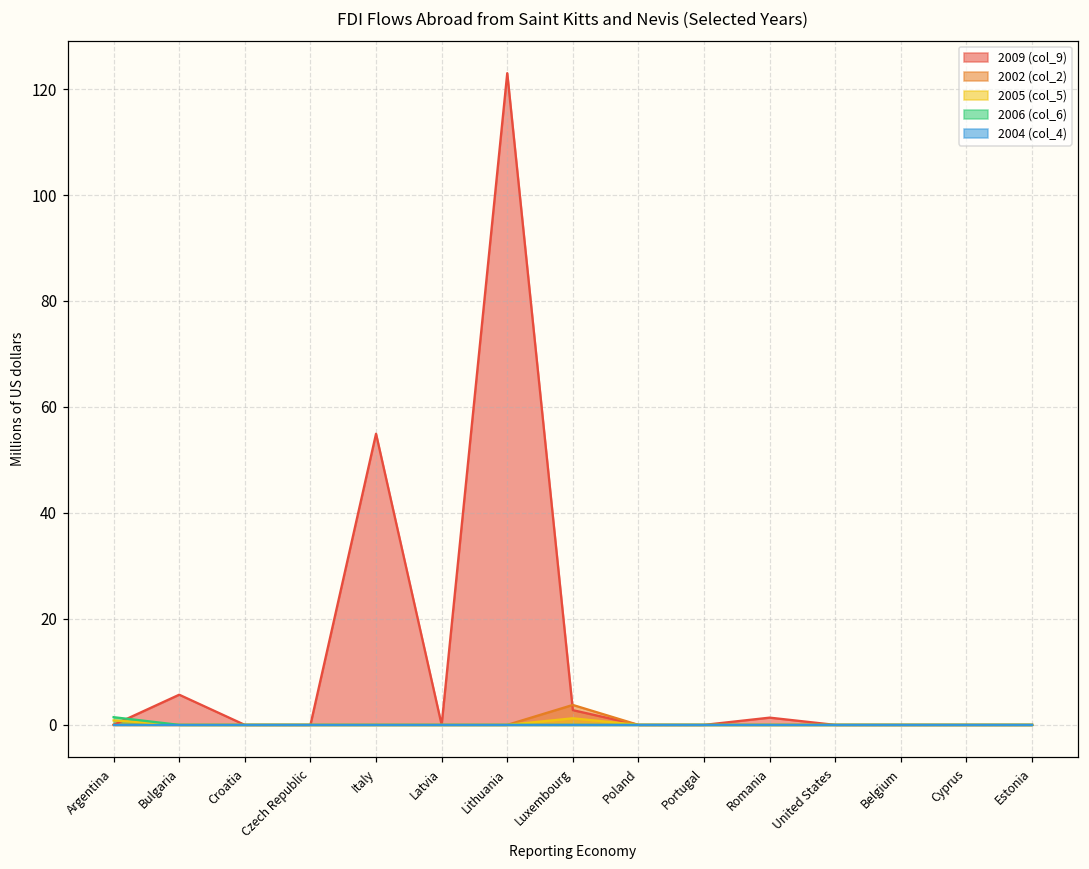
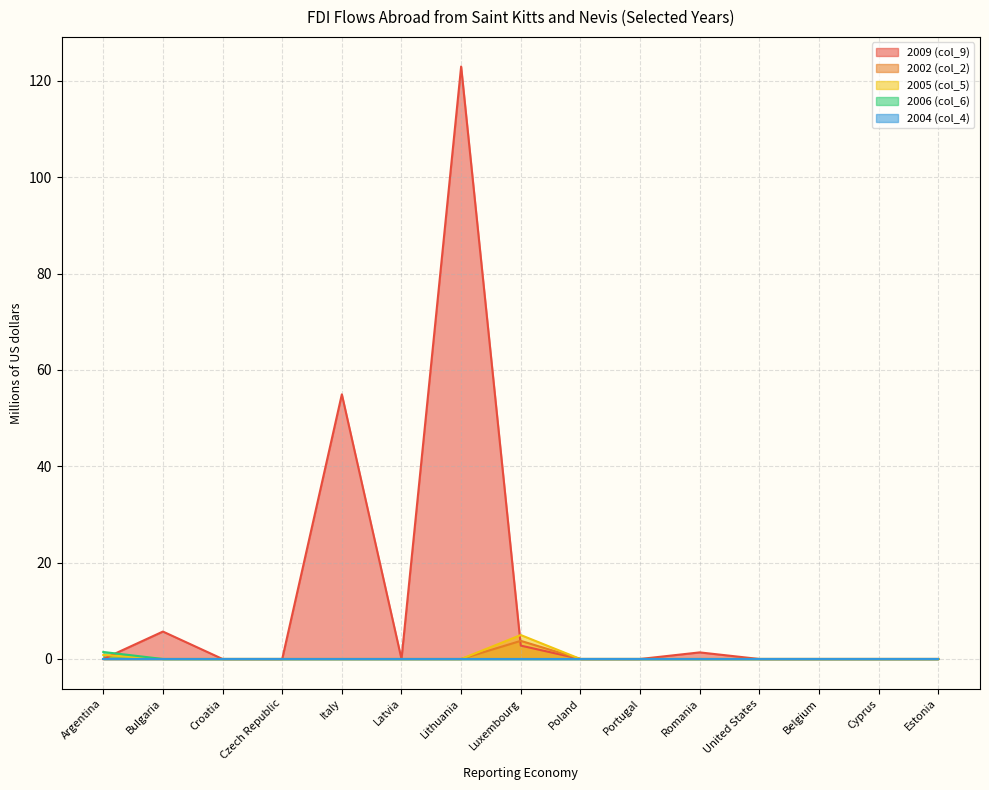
2005 (col_5), Luxembourg: 1 -> 5
